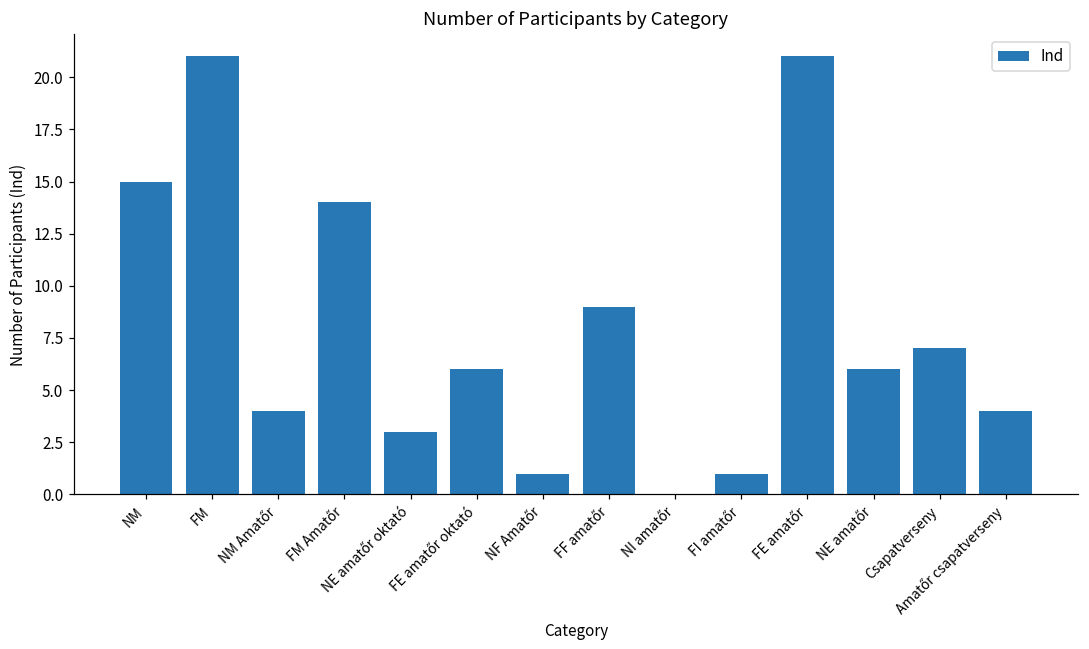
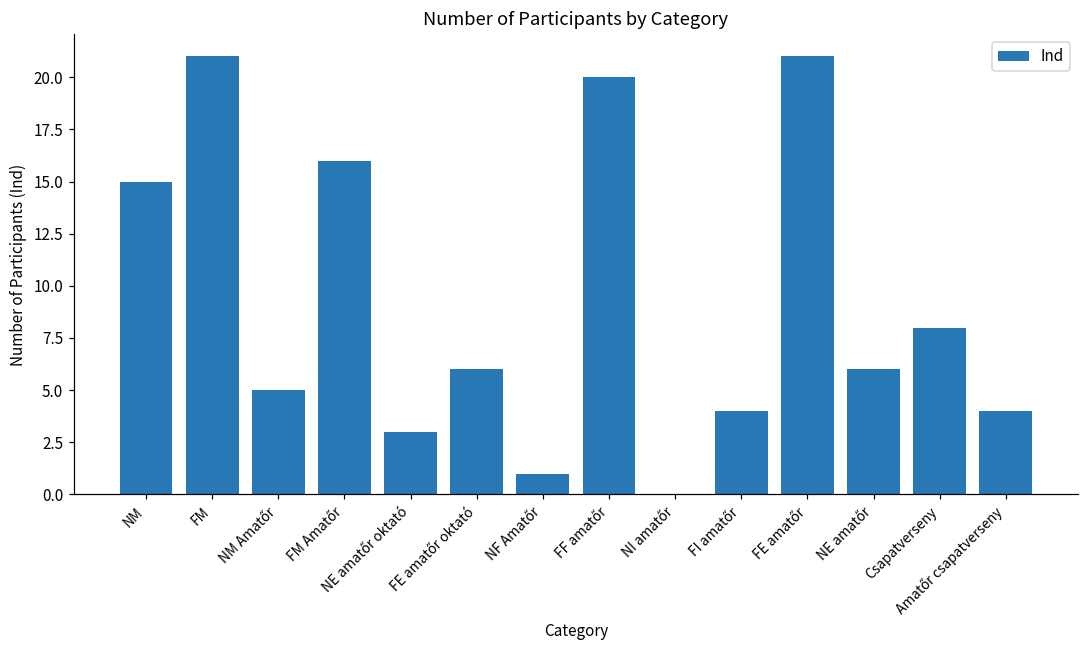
NM Amatőr: 4 -> 5
FM Amatőr: 14 -> 16
FF amatőr: 9 -> 20
FI amatőr: 1 -> 4
Csapatverseny: 7 -> 8
